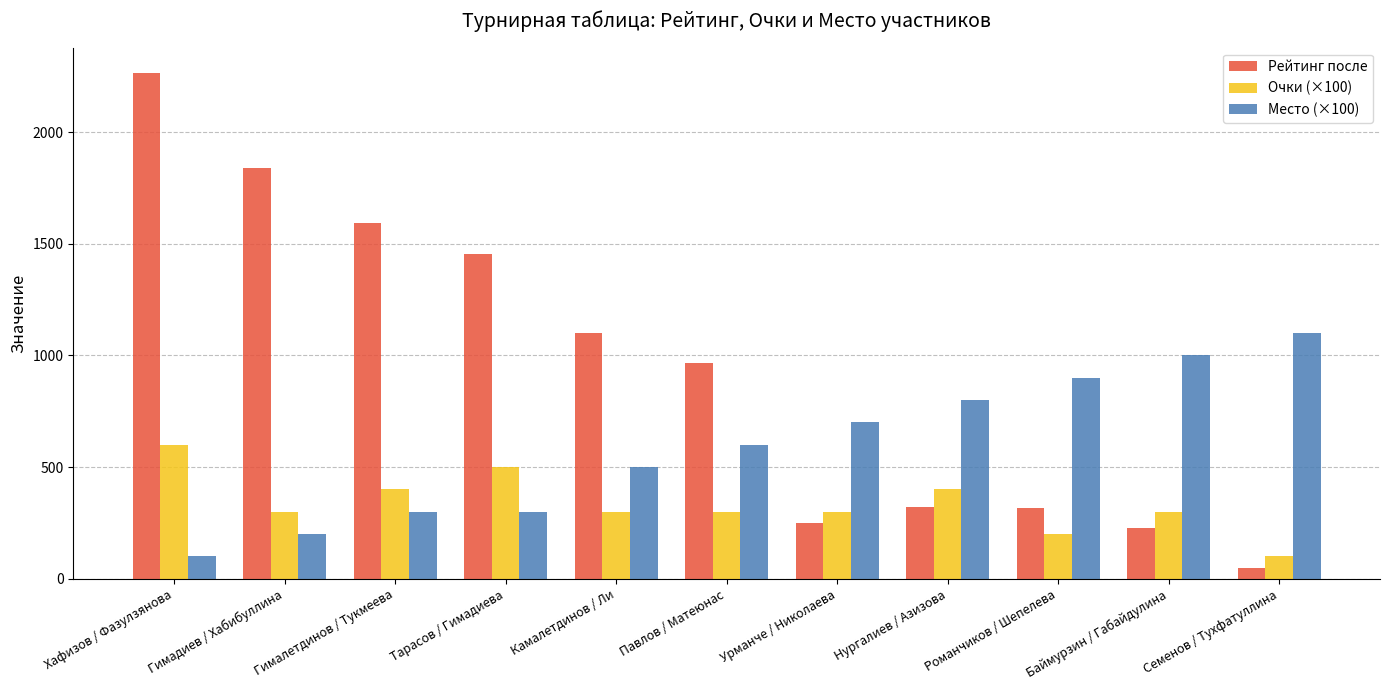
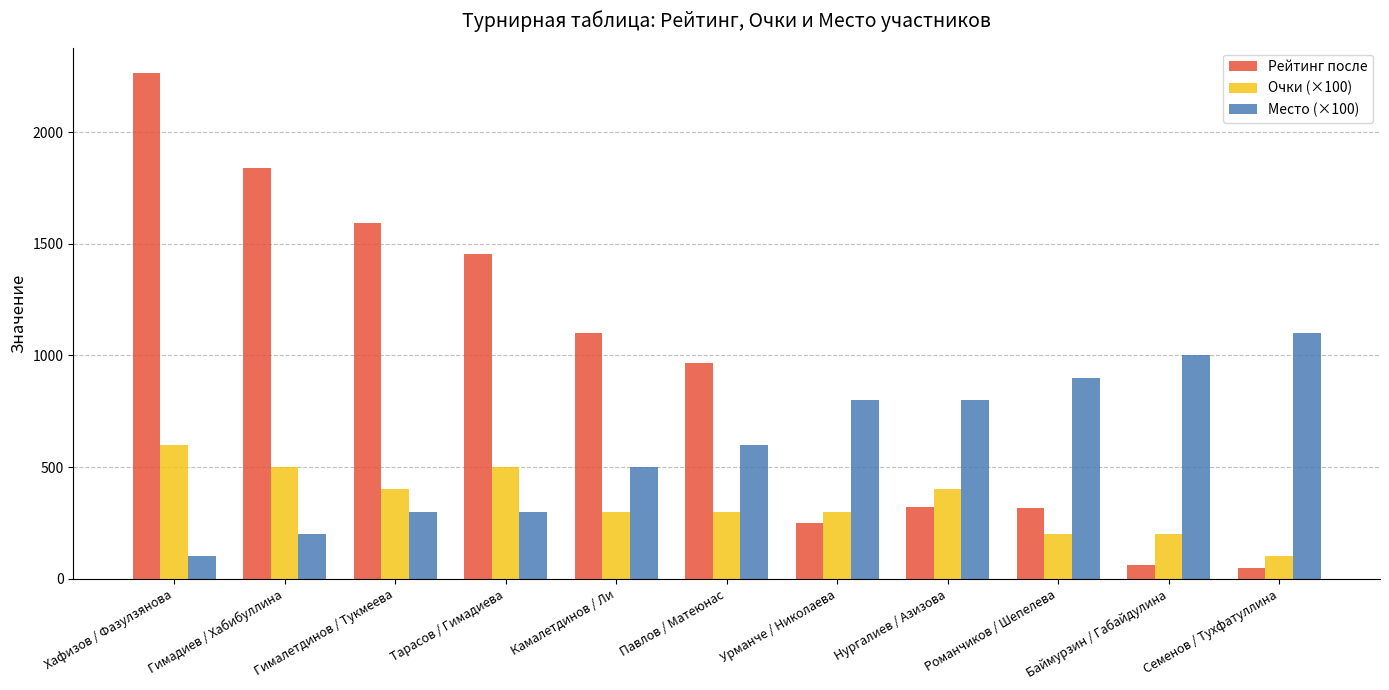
Очки (×100), Гимадиев / Хабибуллина: 300 -> 500
Место (×100), Урманче / Николаева: 700 -> 800
Рейтинг после, Баймурзин / Габайдулина: 230 -> 60
Очки (×100), Баймурзин / Габайдулина: 300 -> 200
